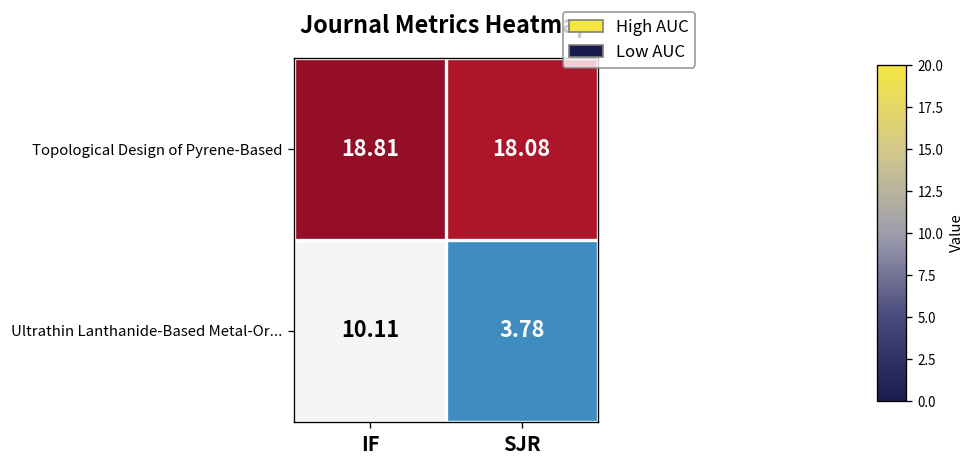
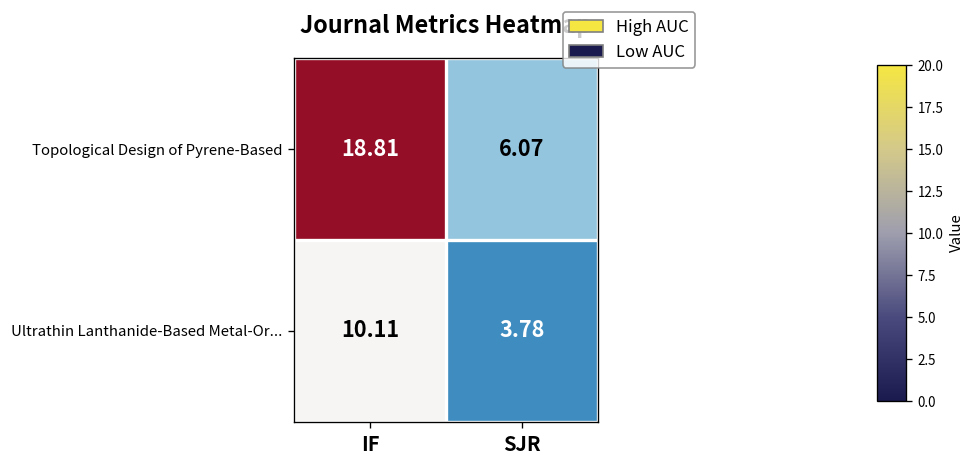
Topological Design of Pyrene-Based, SJR: 18.08 -> 6.07
